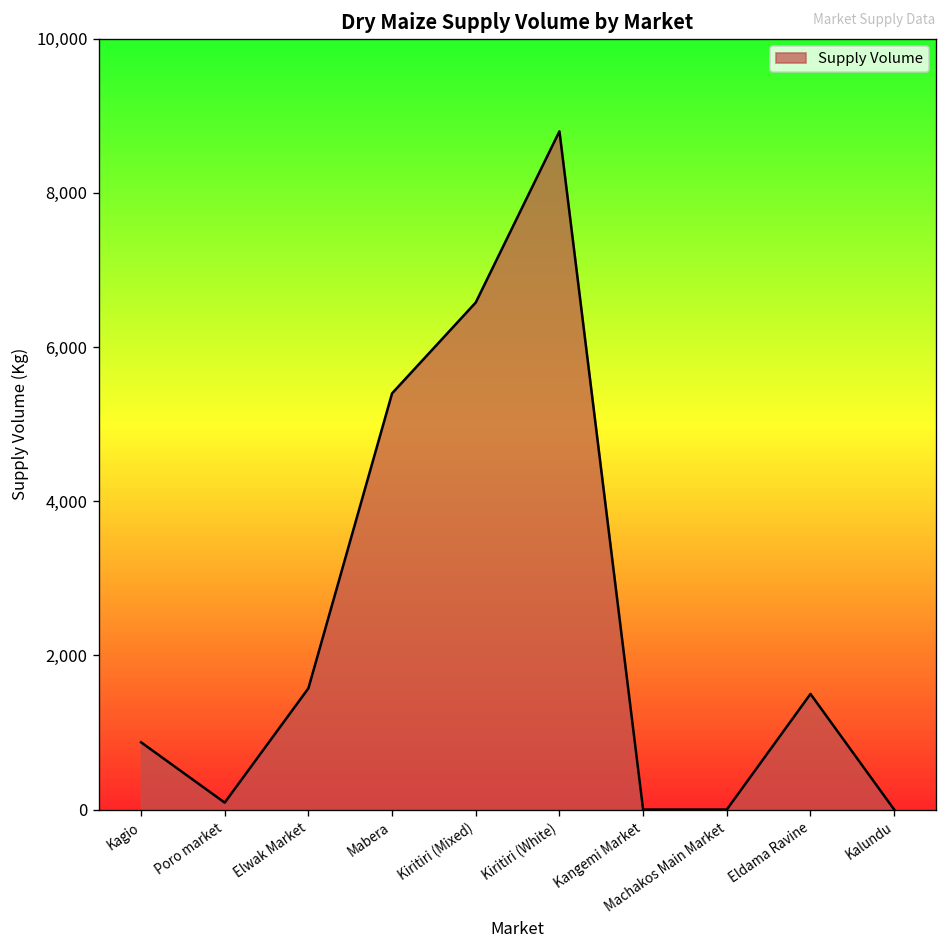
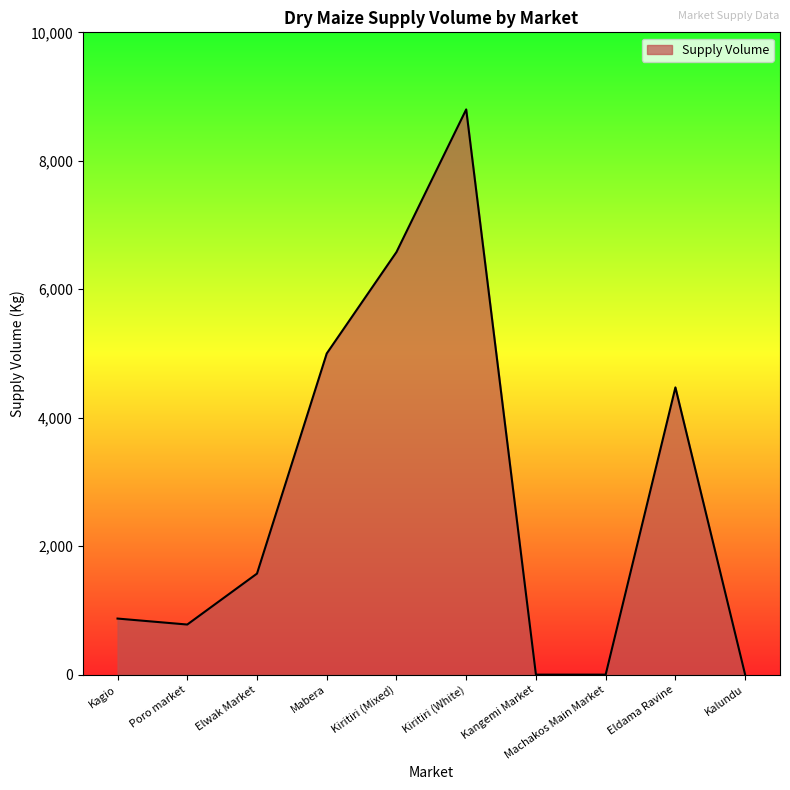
Poro market: 100 -> 800
Mabera: 5,400 -> 5,000
Eldama Ravine: 1,500 -> 4,500
